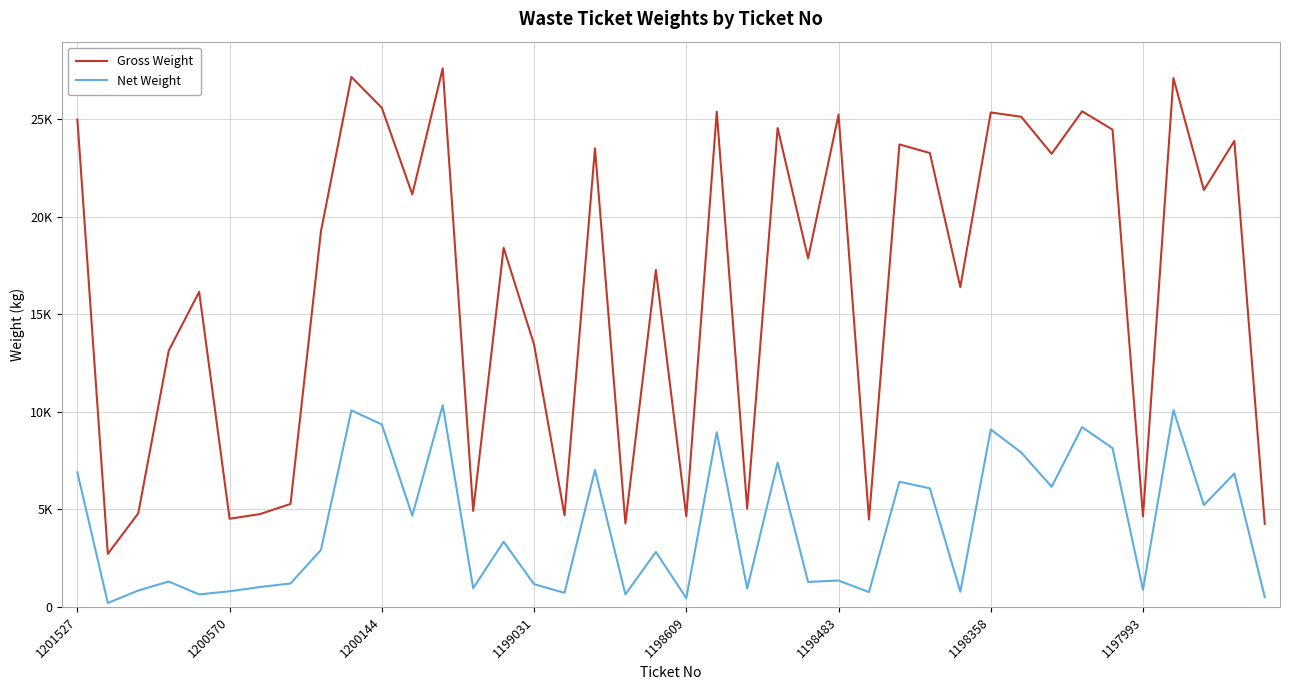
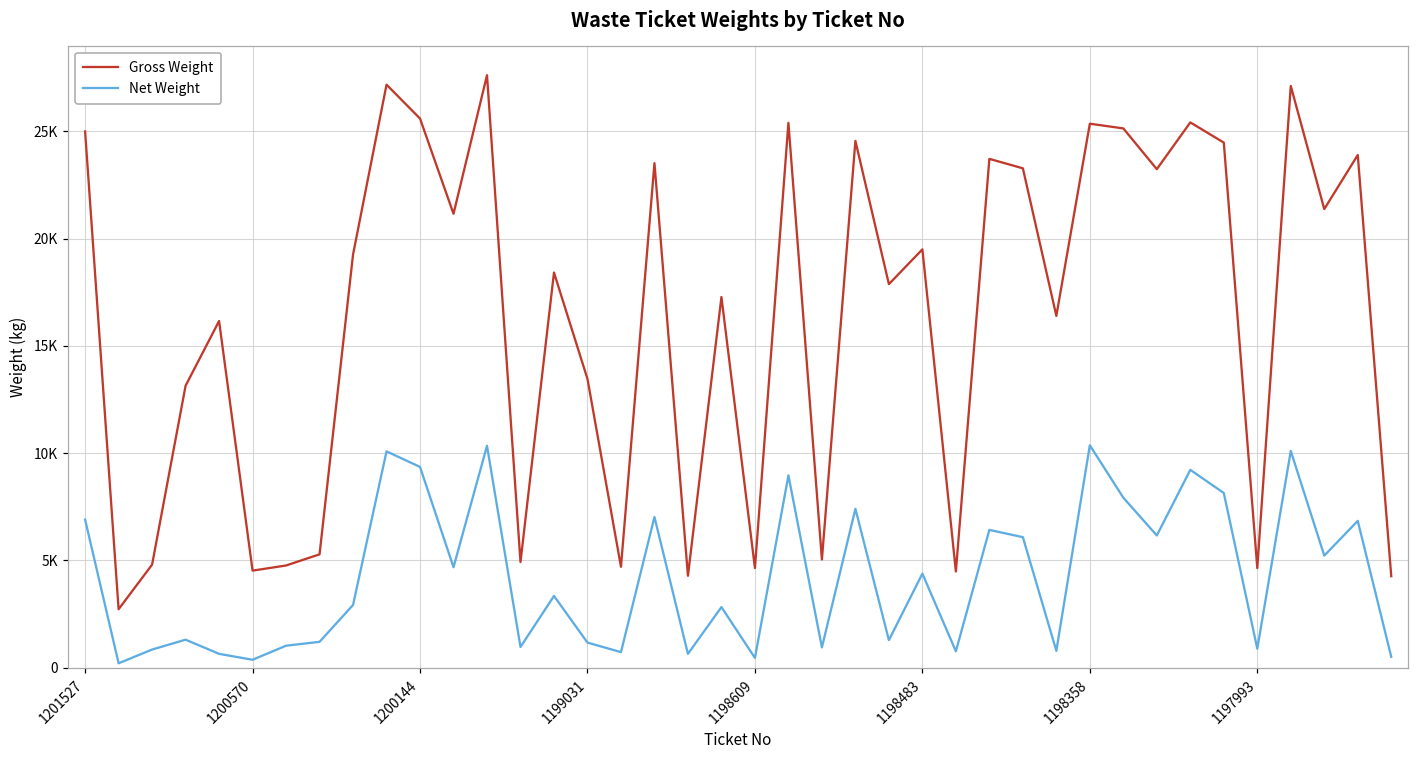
Net Weight, 1200570: 800 -> 400
Gross Weight, 1198483: 25200 -> 19500
Net Weight, 1198483: 1400 -> 4400
Net Weight, 1198358: 9100 -> 10400
